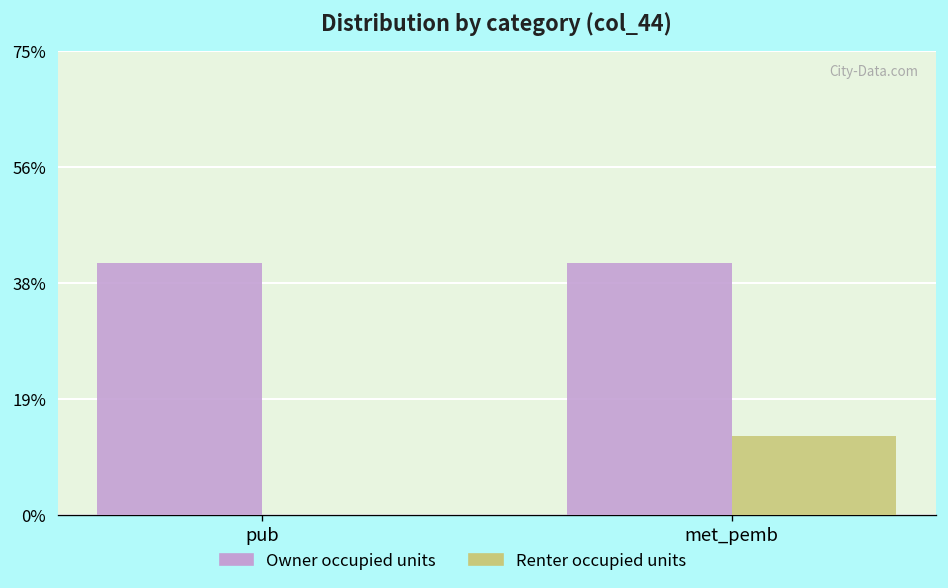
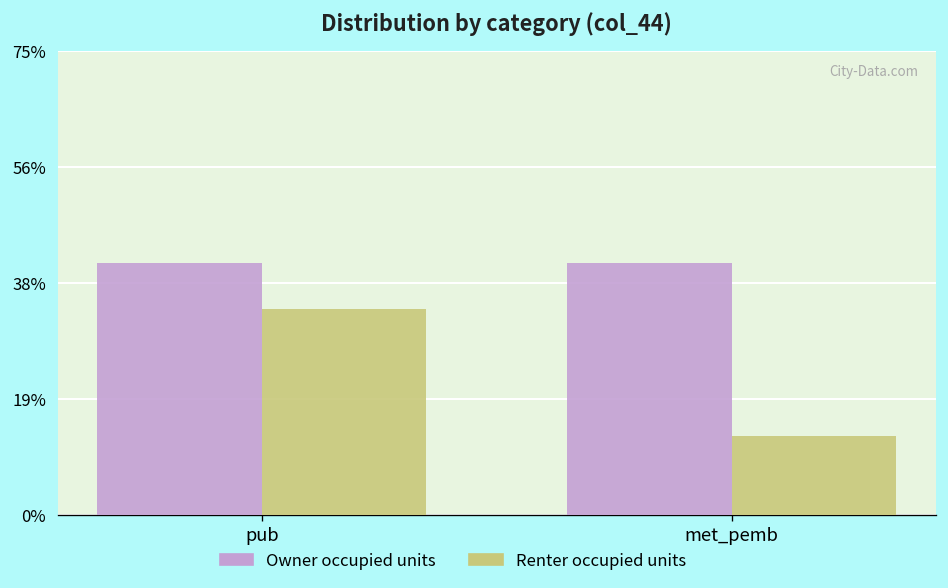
Renter occupied units, pub: 0% -> 33%
